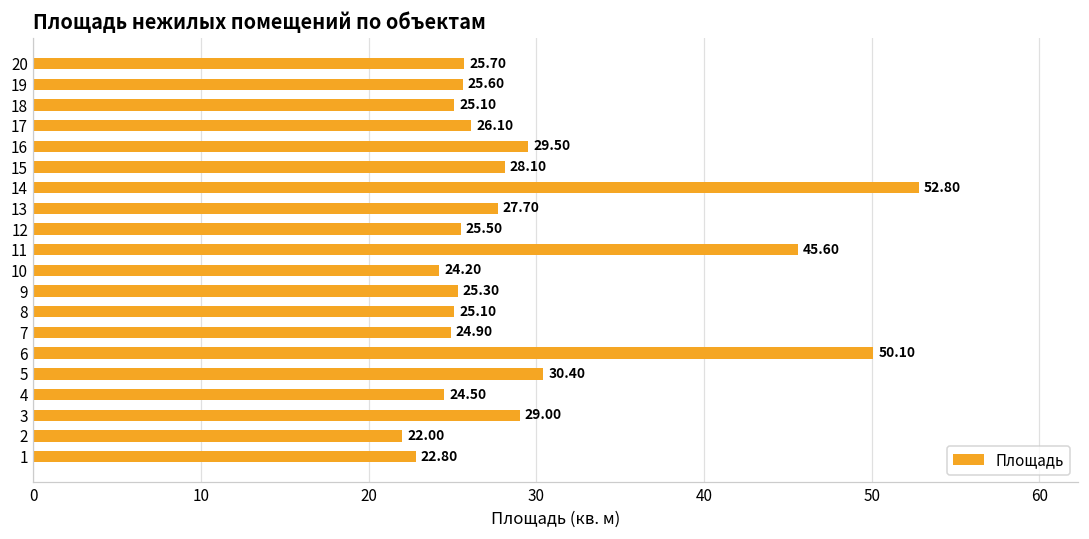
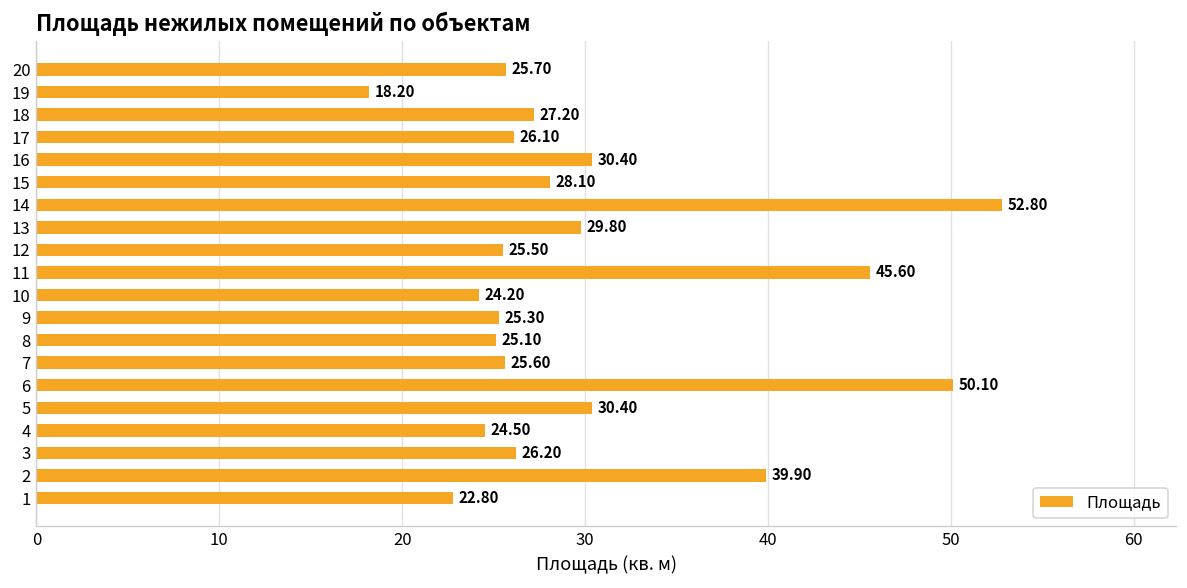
19: 25.60 -> 18.20
18: 25.10 -> 27.20
16: 29.50 -> 30.40
13: 27.70 -> 29.80
7: 24.90 -> 25.60
3: 29.00 -> 26.20
2: 22.00 -> 39.90
